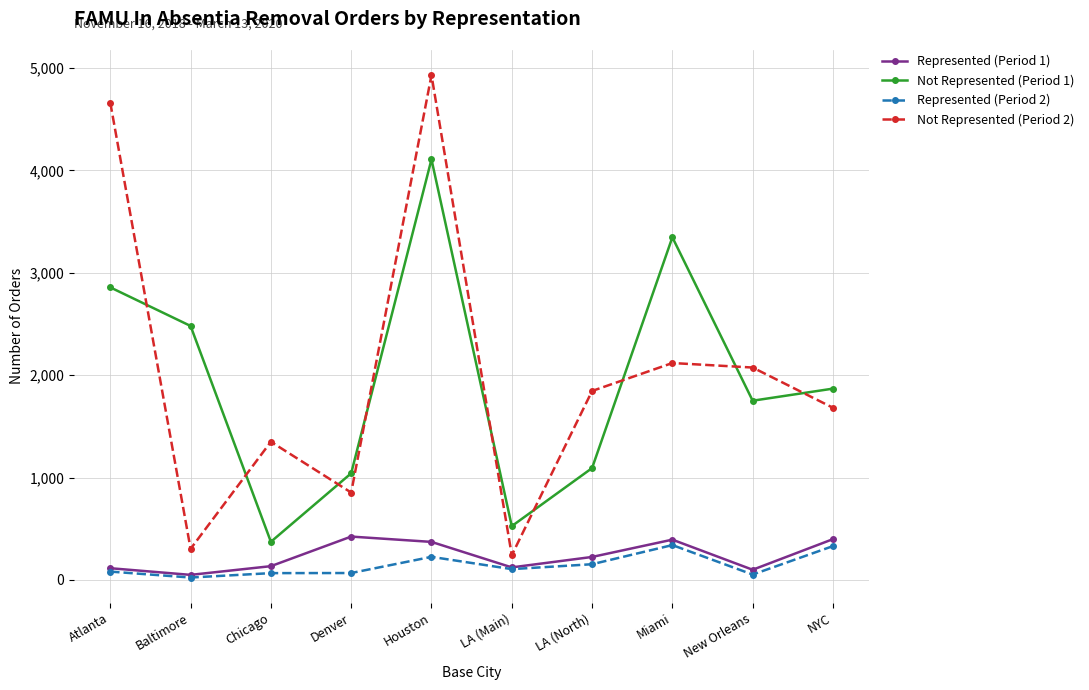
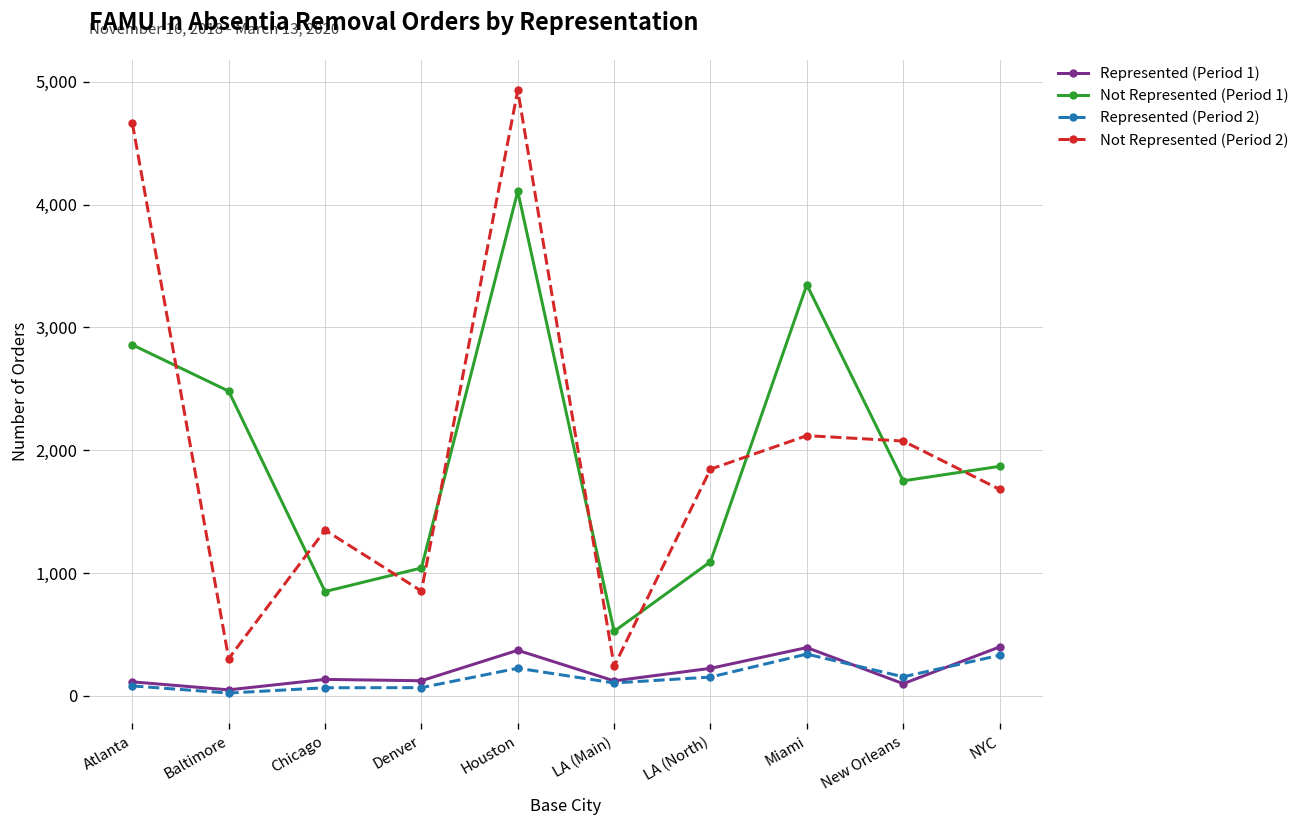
Not Represented (Period 1), Chicago: 370 -> 850
Represented (Period 1), Denver: 420 -> 120
Represented (Period 2), New Orleans: 50 -> 160
